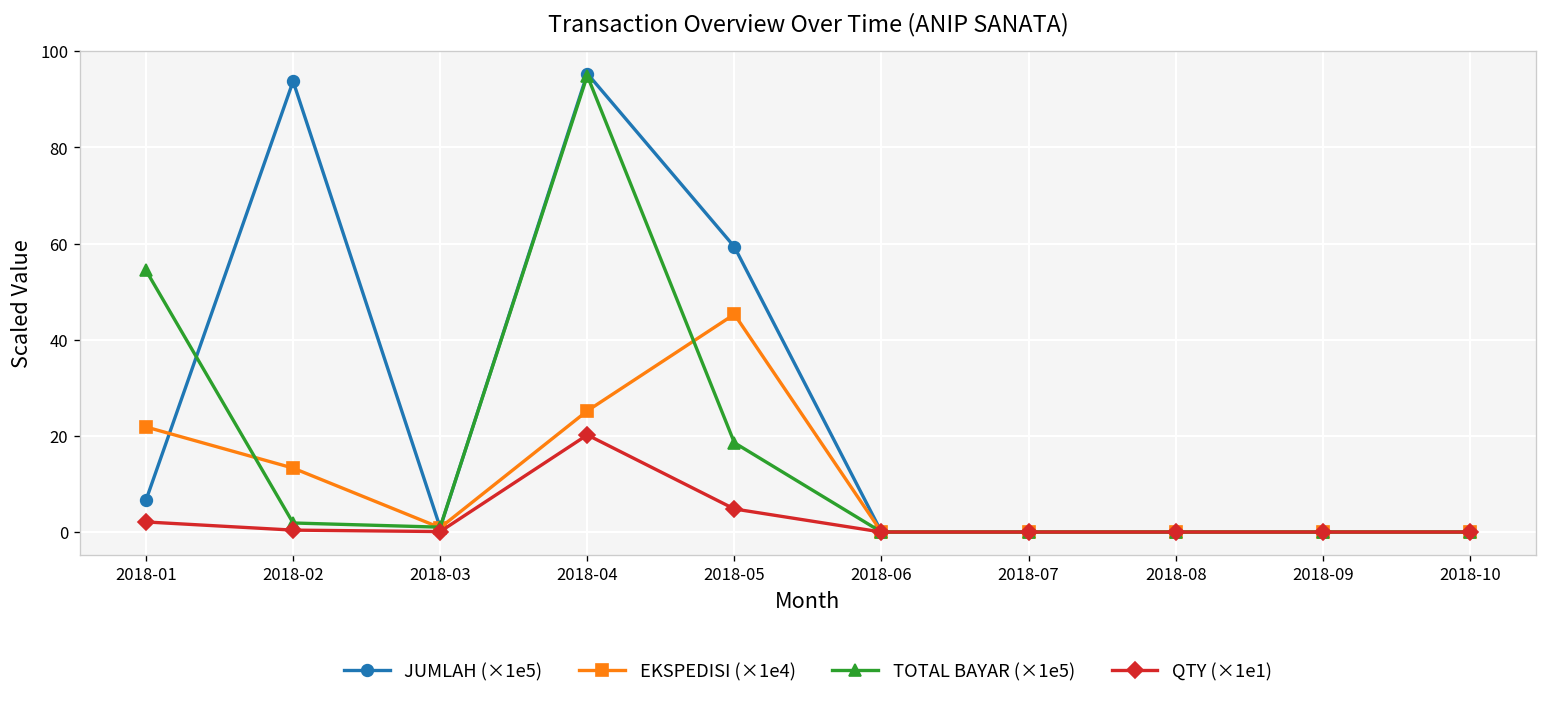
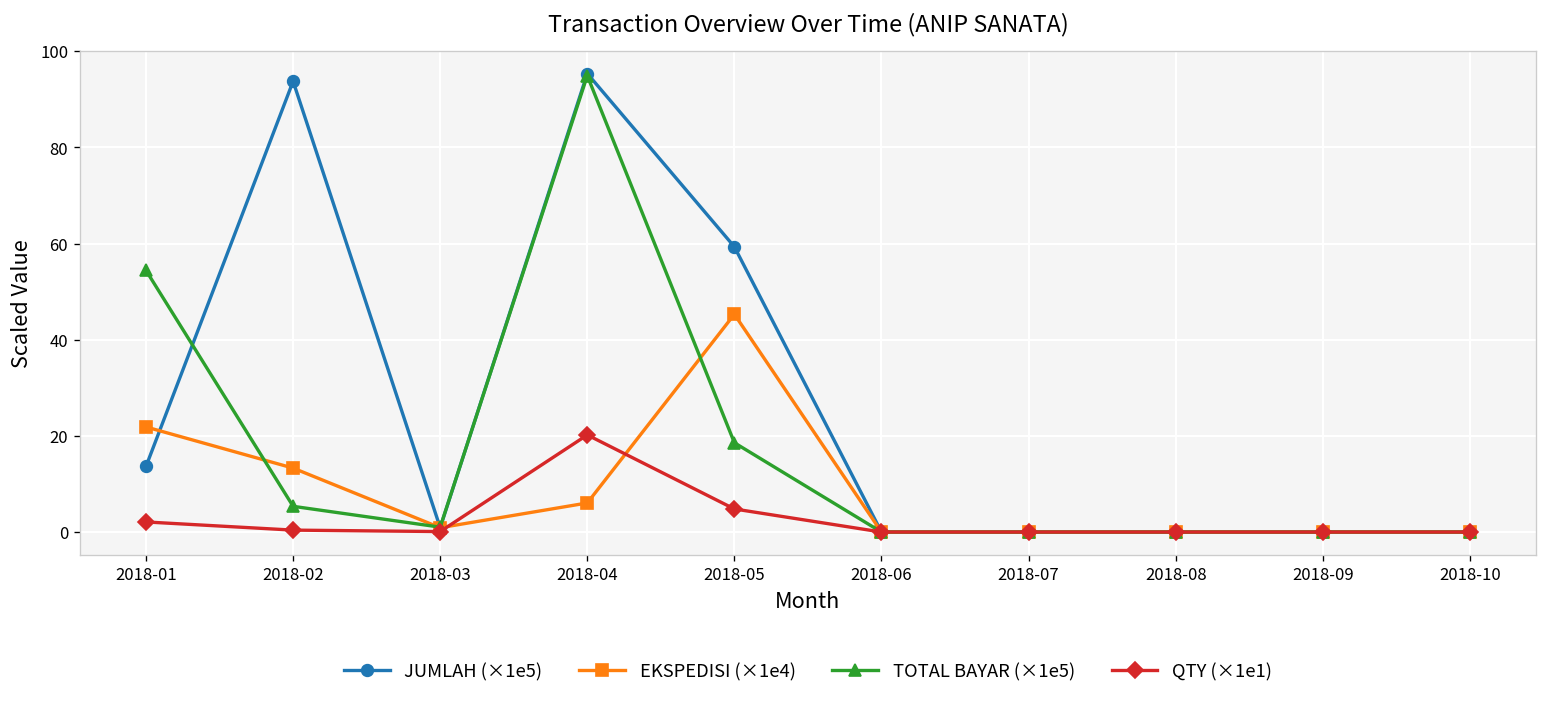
JUMLAH (×1e5), 2018-01: 7 -> 14
TOTAL BAYAR (×1e5), 2018-02: 2 -> 5
EKSPEDISI (×1e4), 2018-04: 25 -> 6
